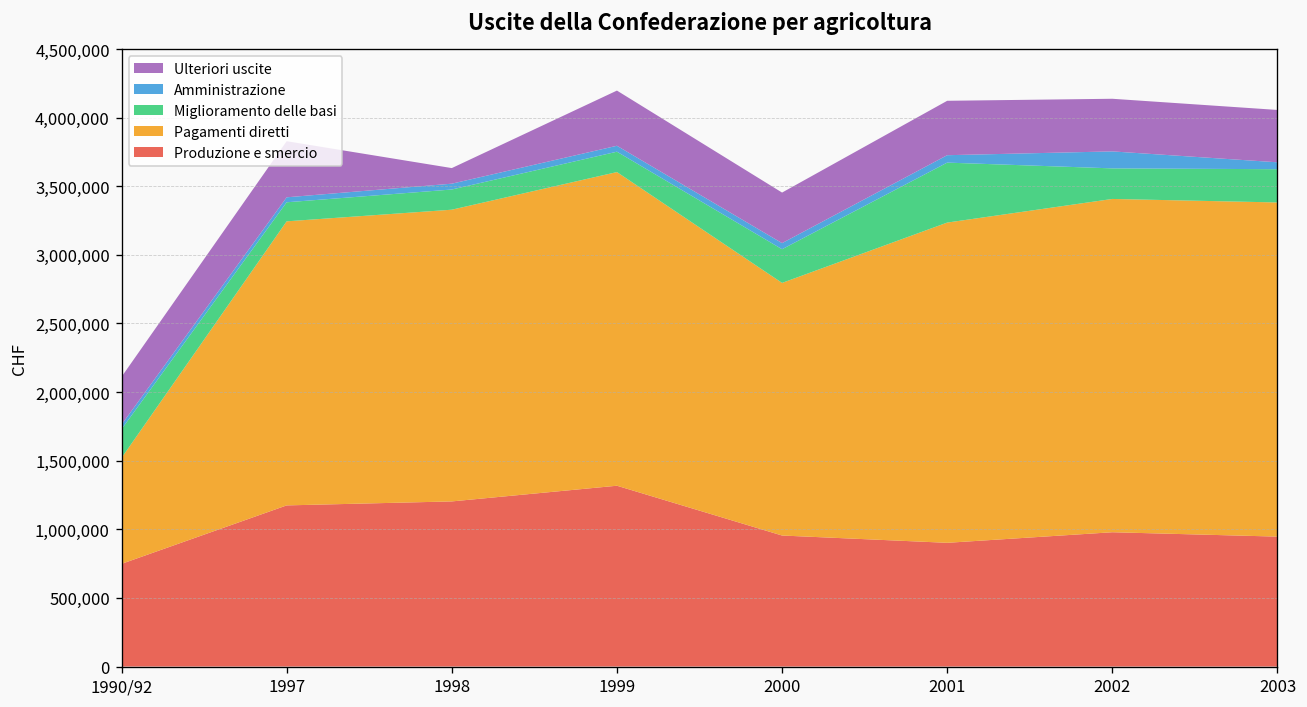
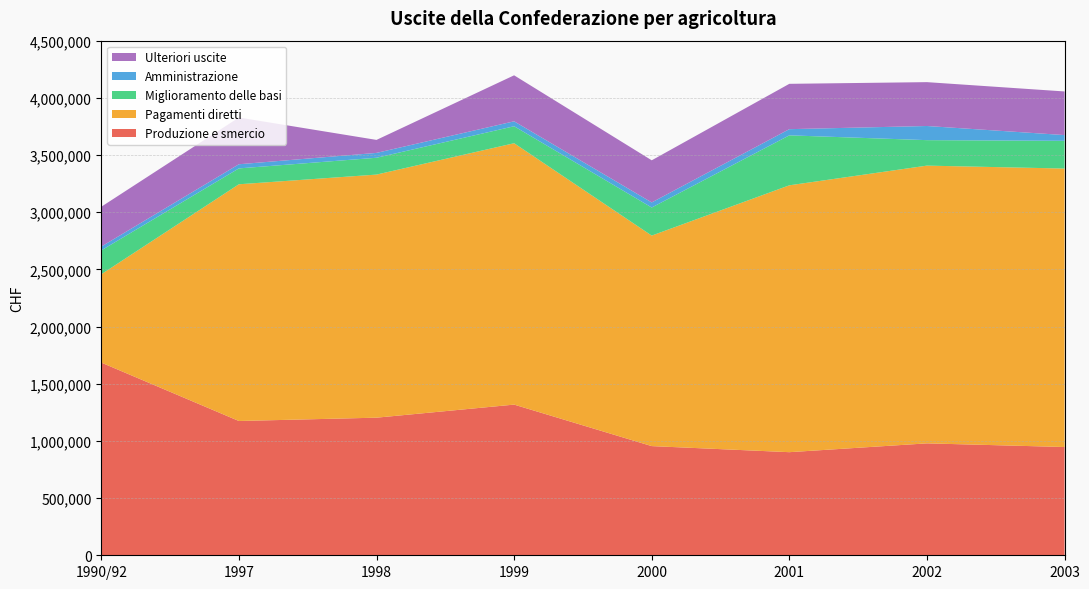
Produzione e smercio, 1990/92: 750,000 -> 1,680,000
